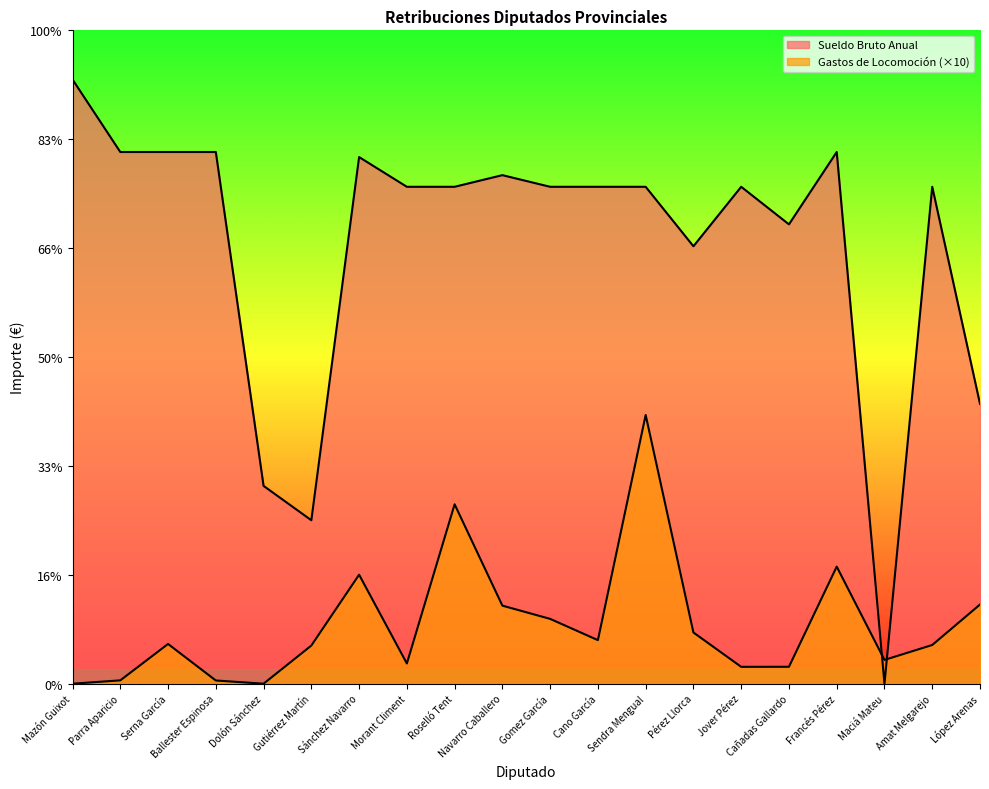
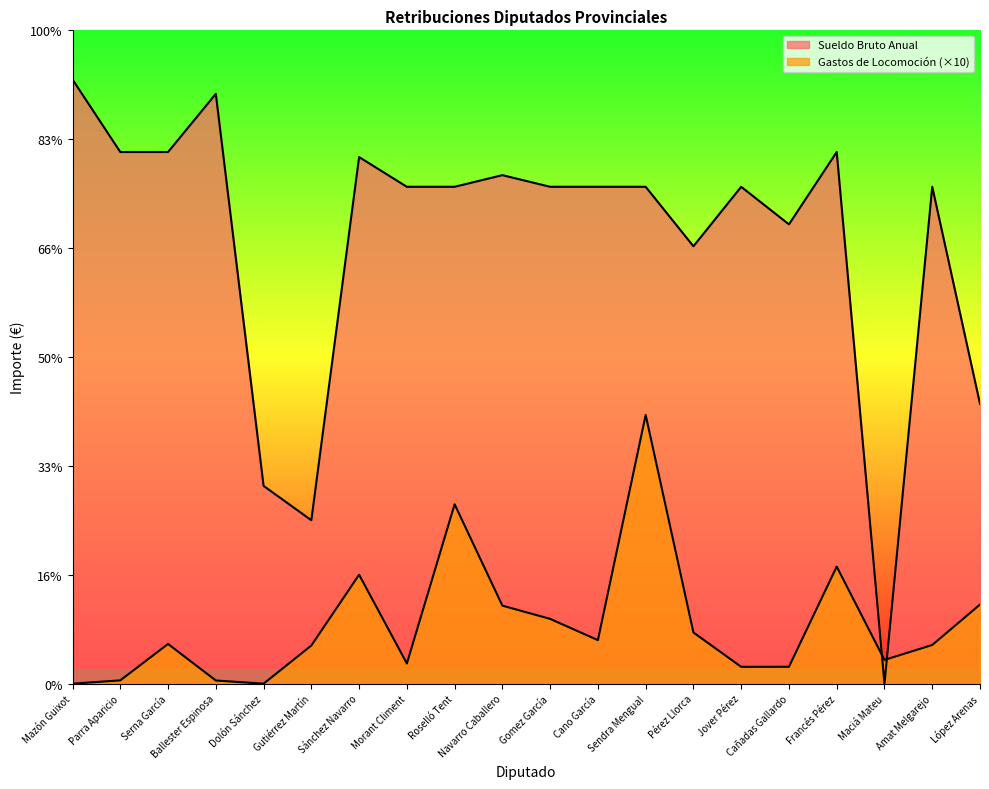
Sueldo Bruto Anual, Ballester Espinosa: 81% -> 90%
